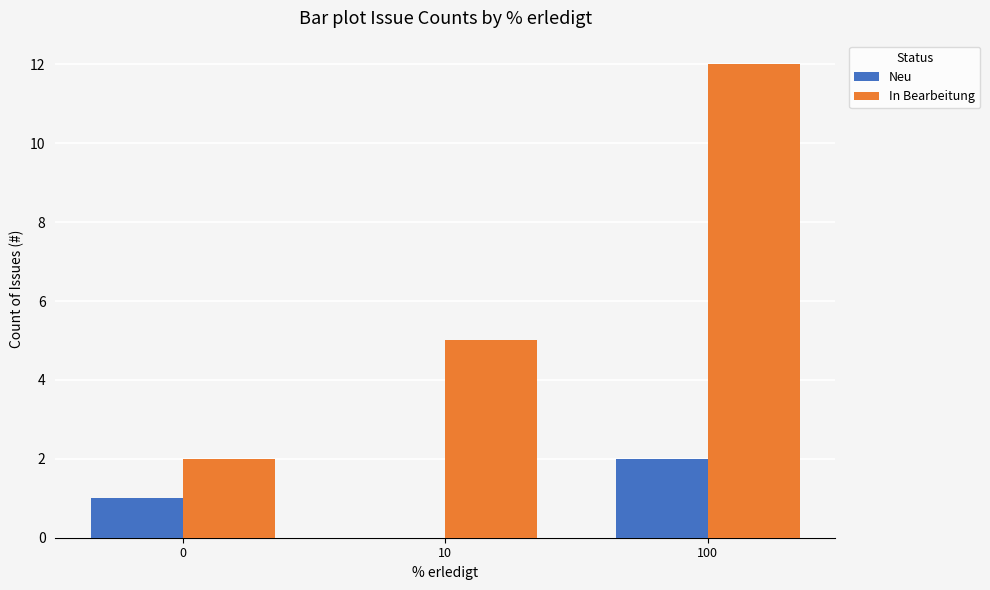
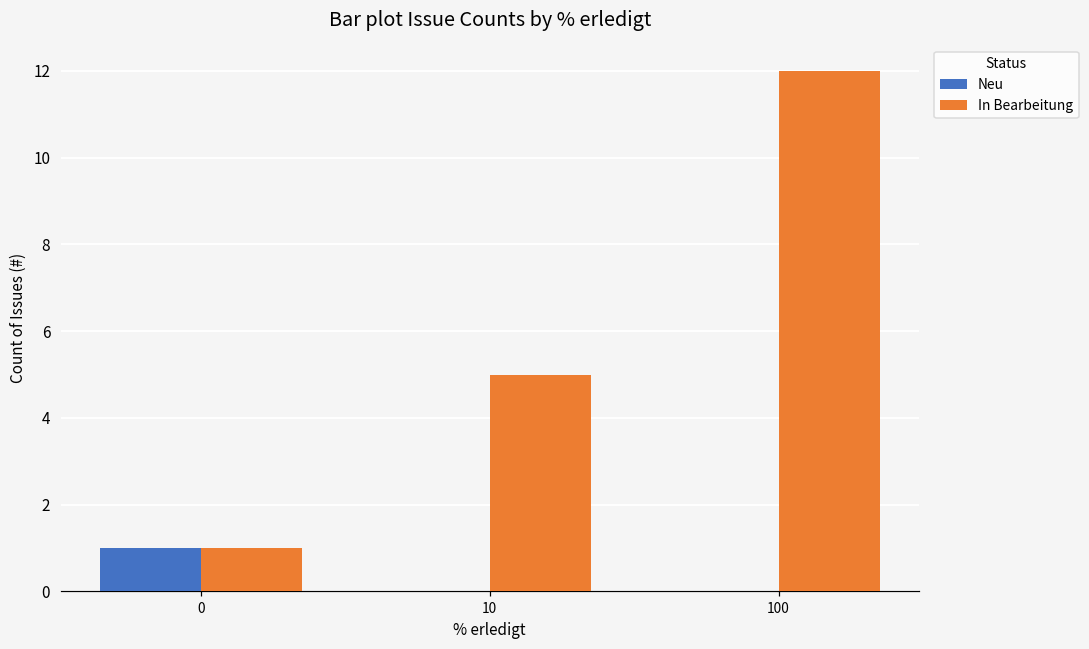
In Bearbeitung, 0: 2 -> 1
Neu, 100: 2 -> 0
